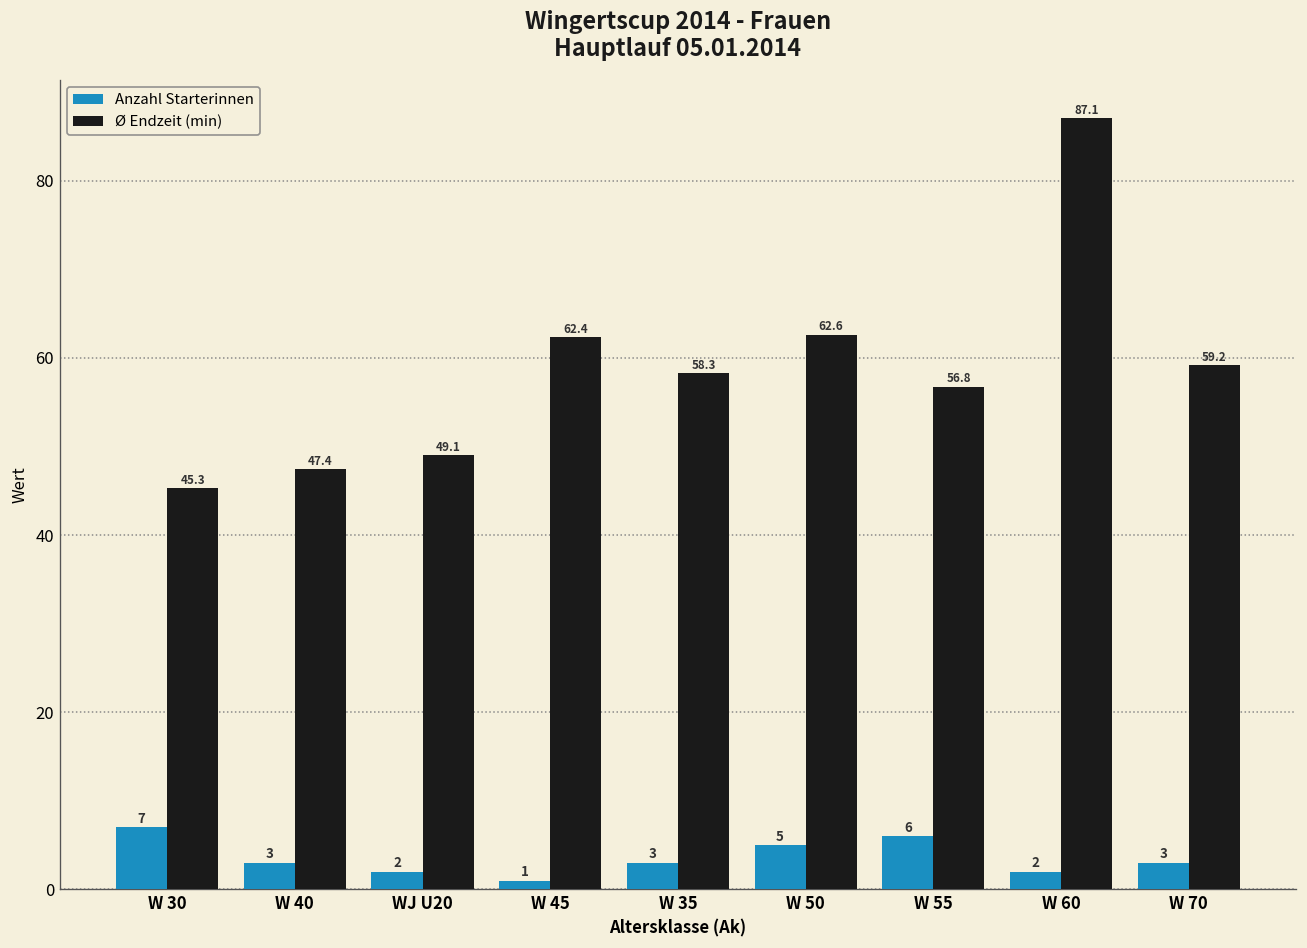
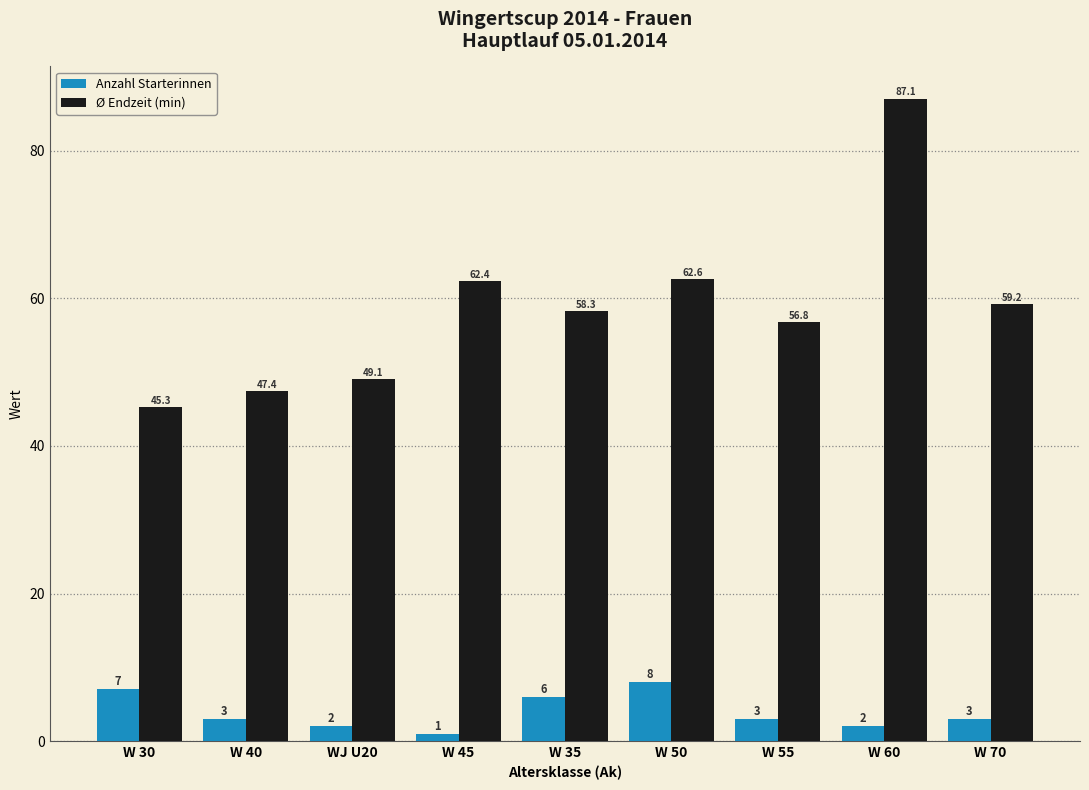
Anzahl Starterinnen, W 35: 3 -> 6
Anzahl Starterinnen, W 50: 5 -> 8
Anzahl Starterinnen, W 55: 6 -> 3
